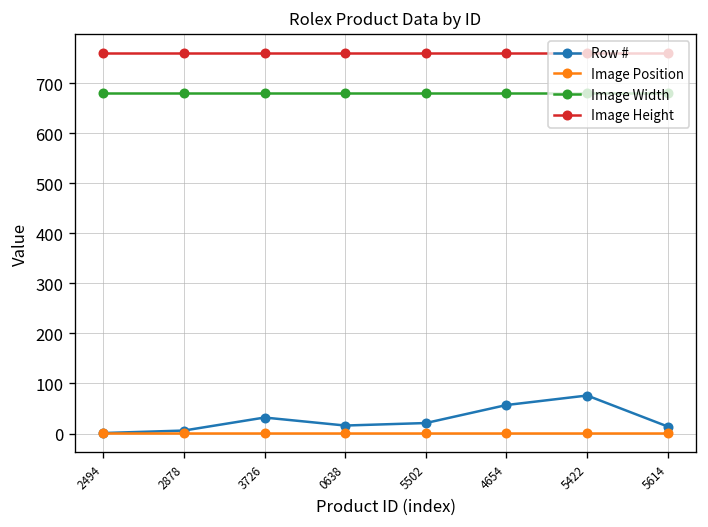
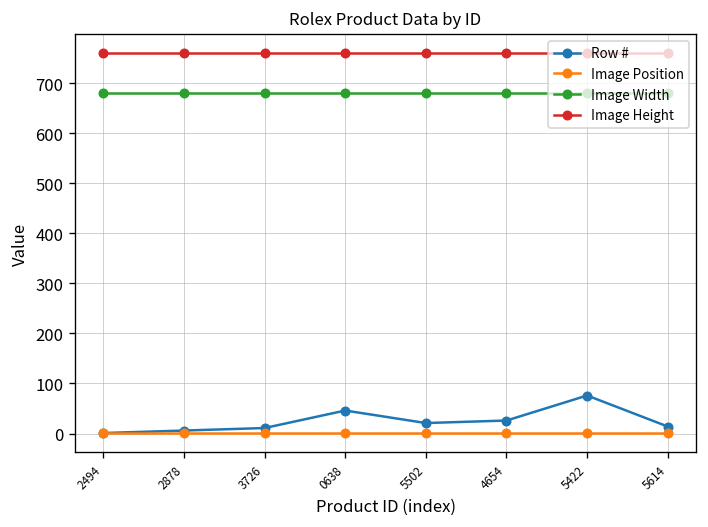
Row #, 3726: 30 -> 10
Row #, 0638: 20 -> 50
Row #, 4654: 60 -> 30
